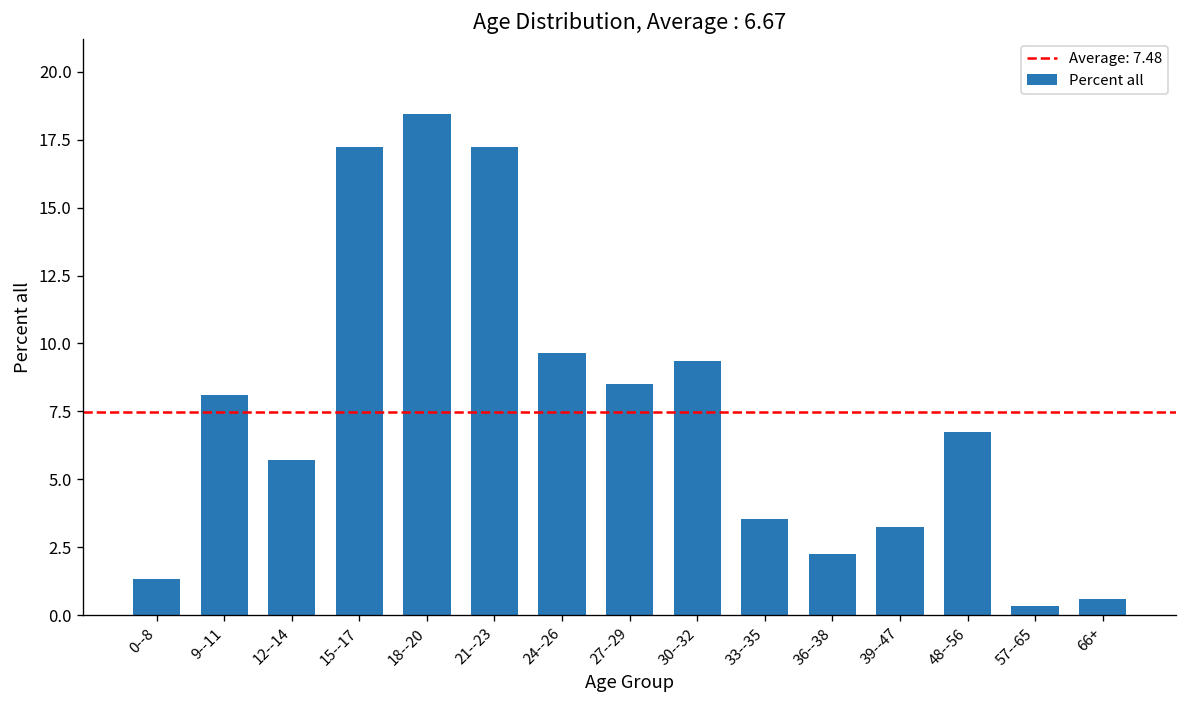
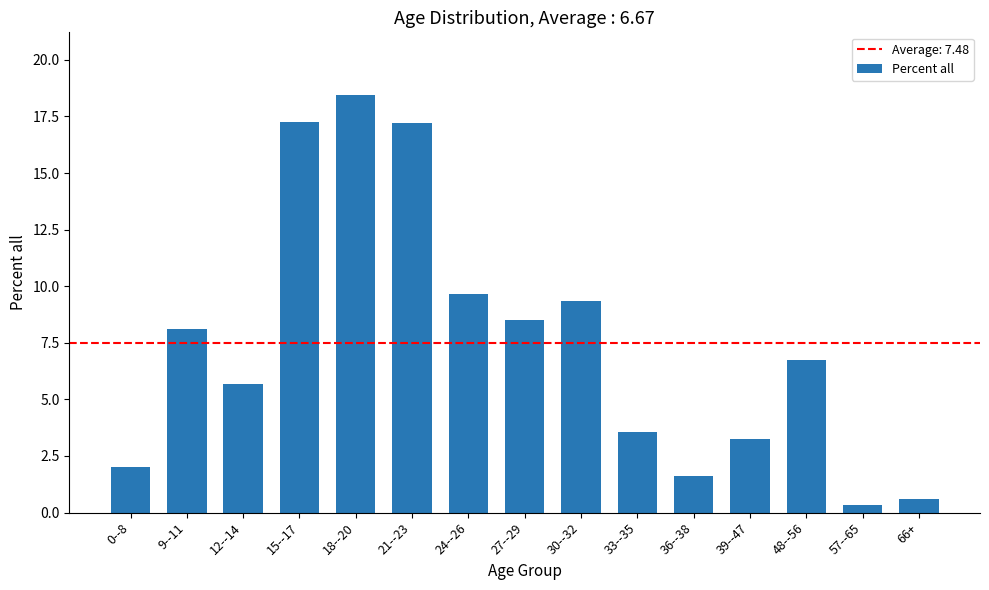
0--8: 1.3 -> 2.0
36--38: 2.3 -> 1.6
